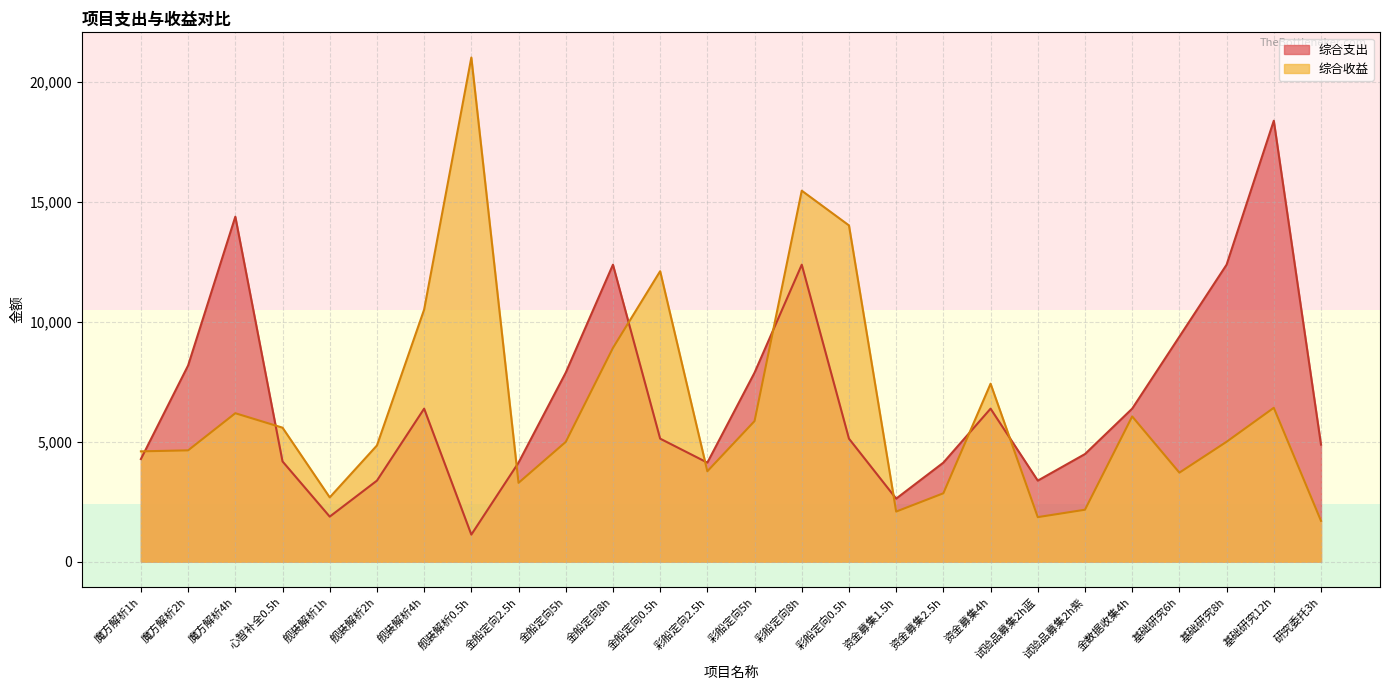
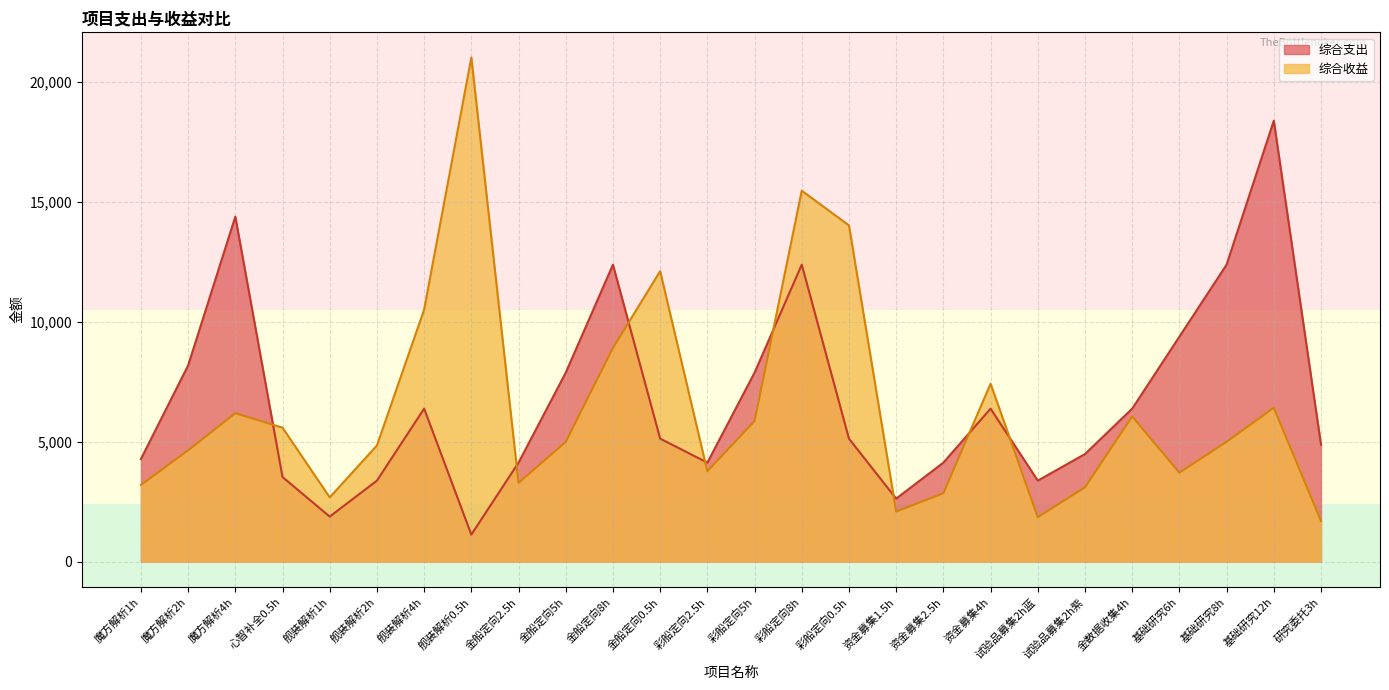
综合收益, 魔方解析1h: 4,600 -> 3,200
综合支出, 心智补全0.5h: 4,200 -> 3,500
综合收益, 试验品募集2h紫: 2,200 -> 3,100
